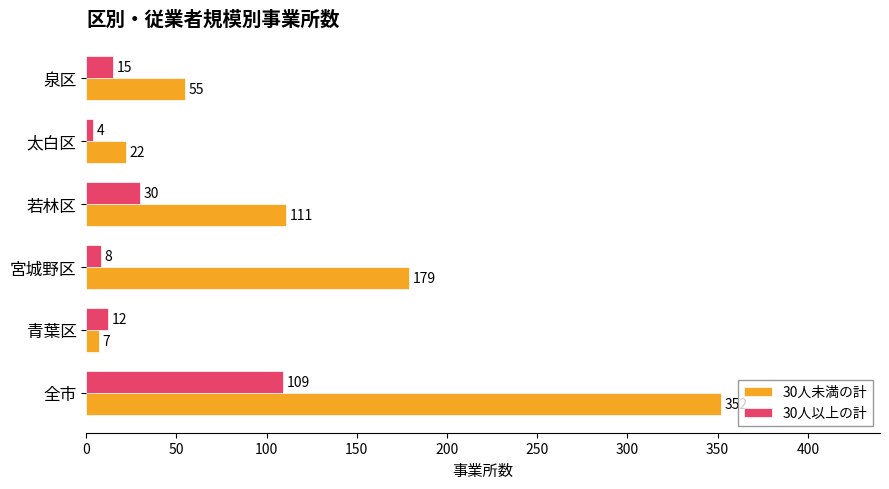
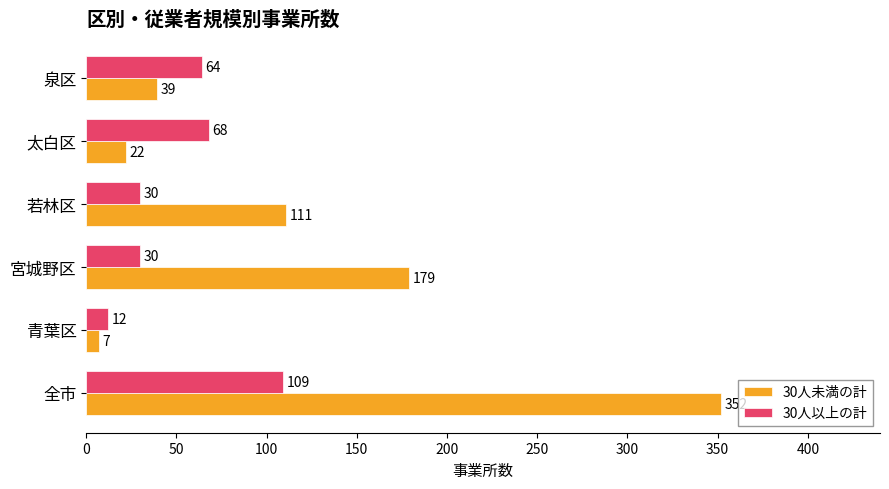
30人以上の計, 泉区: 15 -> 64
30人未満の計, 泉区: 55 -> 39
30人以上の計, 太白区: 4 -> 68
30人以上の計, 宮城野区: 8 -> 30
